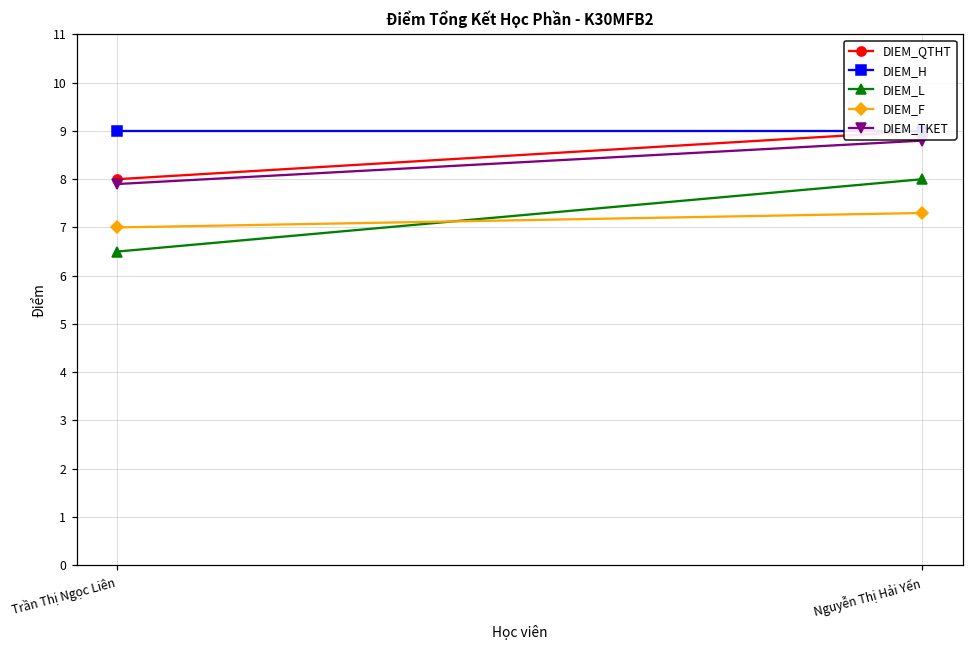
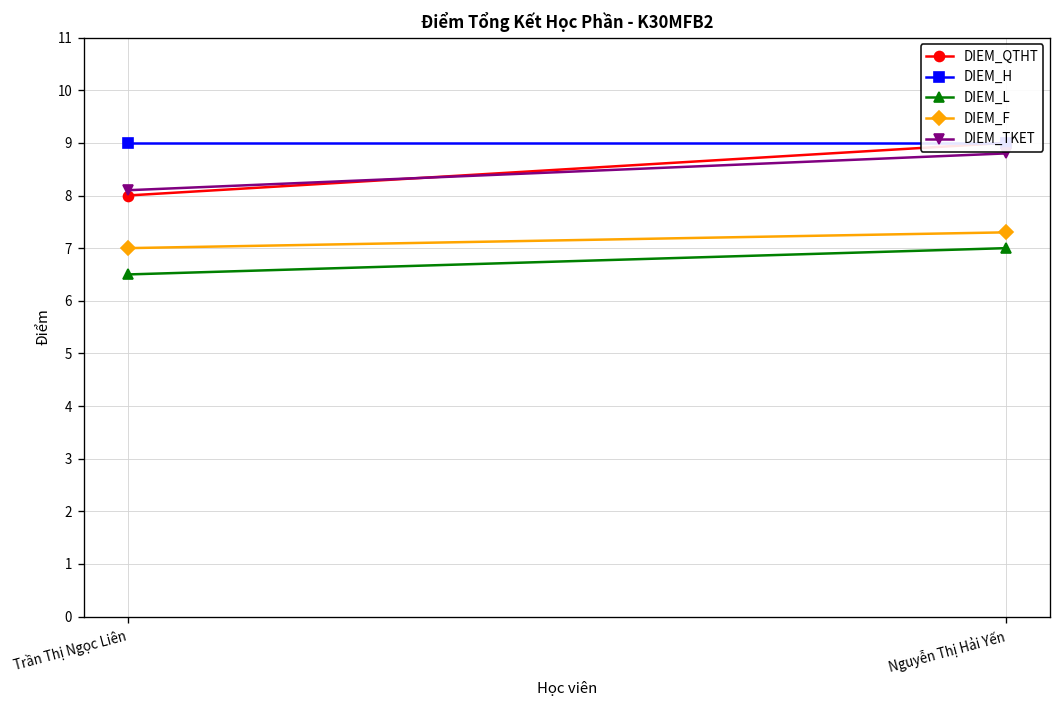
DIEM_TKET, Trần Thị Ngọc Liên: 7.9 -> 8.1
DIEM_L, Nguyễn Thị Hải Yến: 8 -> 7
